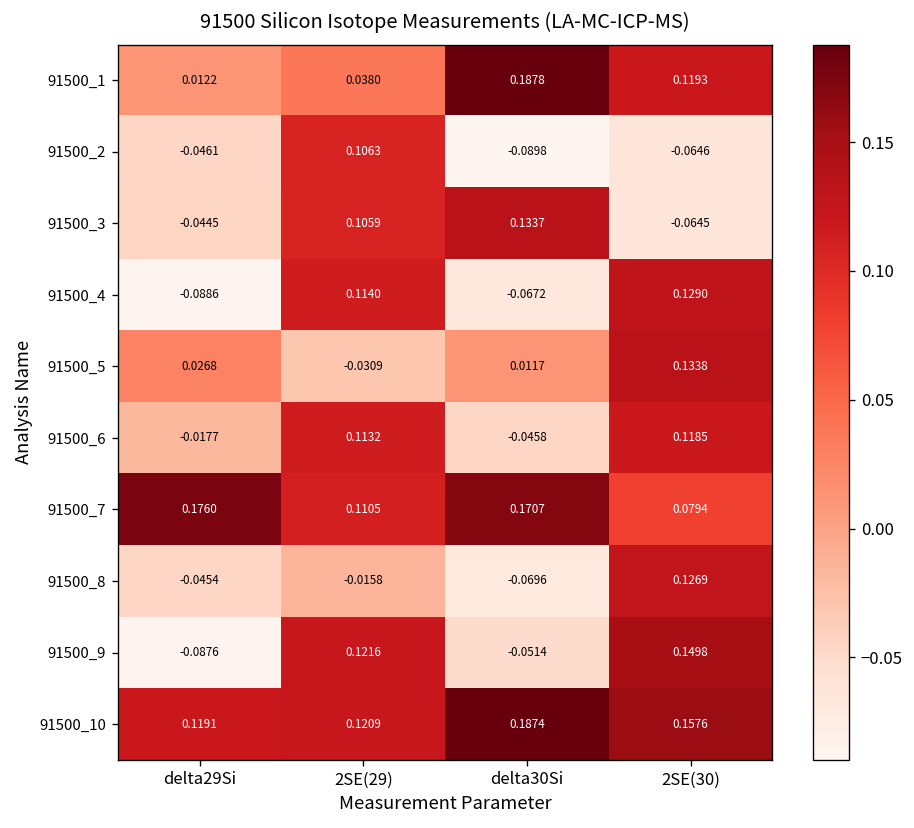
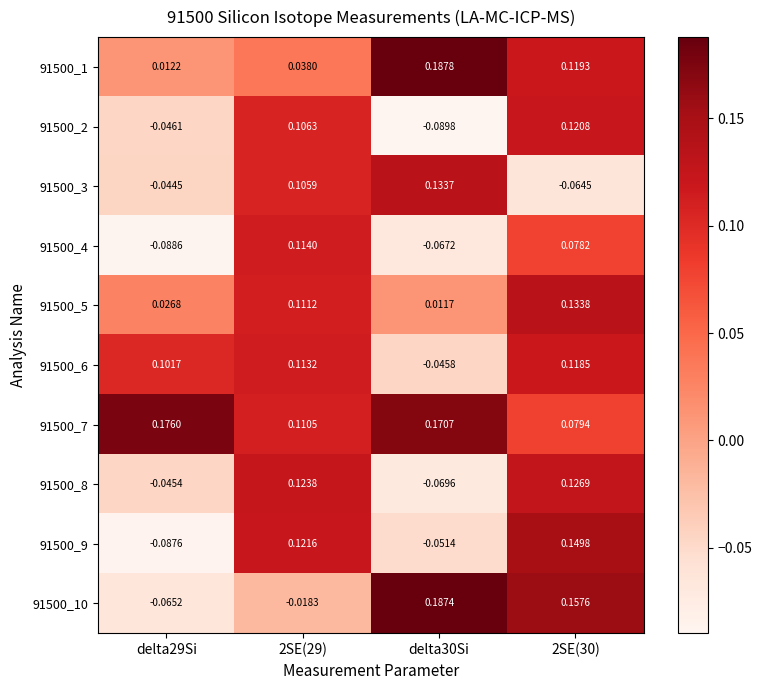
91500_2, 2SE(30): -0.0646 -> 0.1208
91500_4, 2SE(30): 0.1290 -> 0.0782
91500_5, 2SE(29): -0.0309 -> 0.1112
91500_6, delta29Si: -0.0177 -> 0.1017
91500_8, 2SE(29): -0.0158 -> 0.1238
91500_10, delta29Si: 0.1191 -> -0.0652
91500_10, 2SE(29): 0.1209 -> -0.0183
